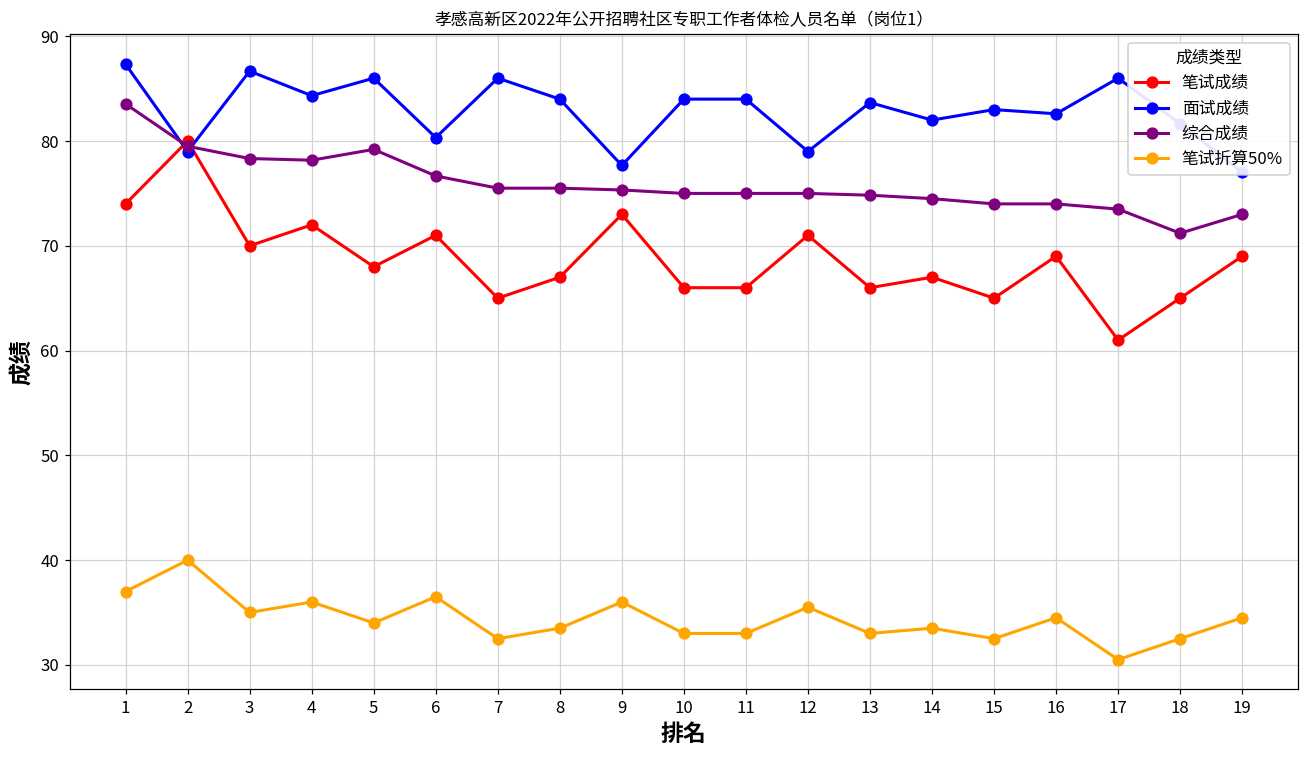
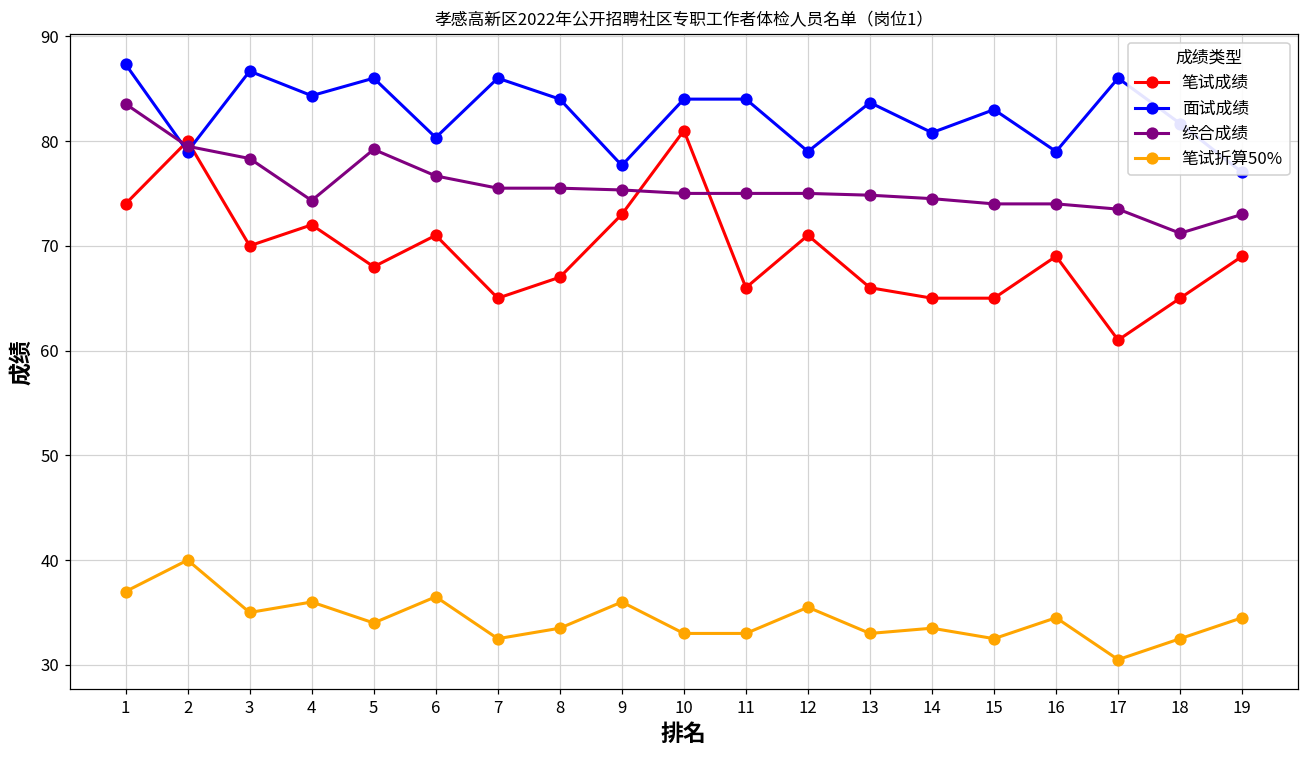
综合成绩, 4: 78 -> 74
笔试成绩, 10: 66 -> 81
笔试成绩, 14: 67 -> 65
面试成绩, 14: 82 -> 81
面试成绩, 16: 83 -> 79
